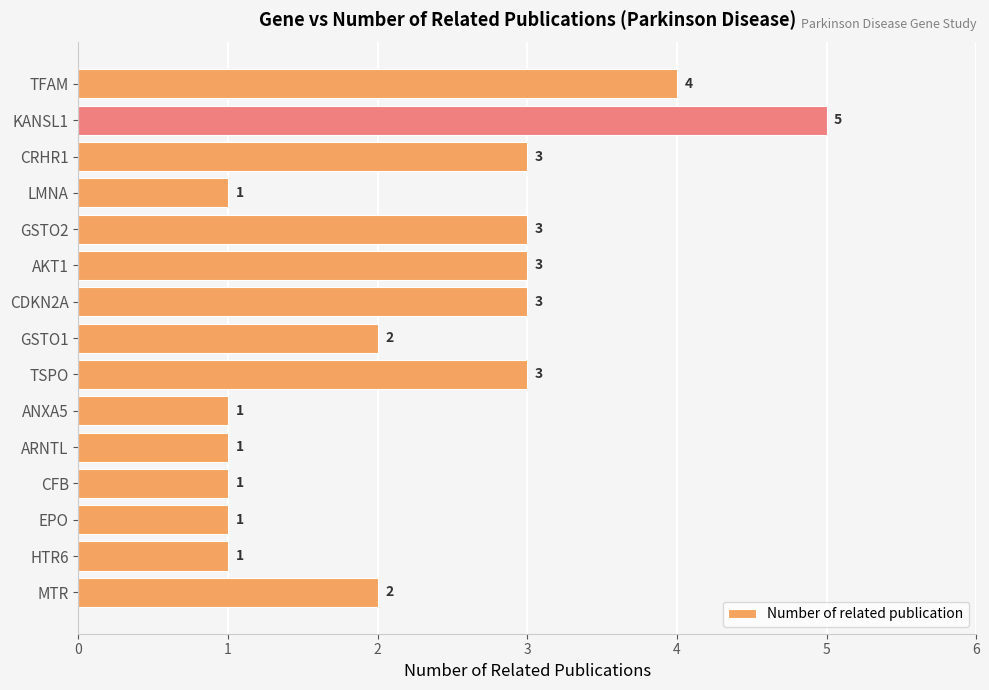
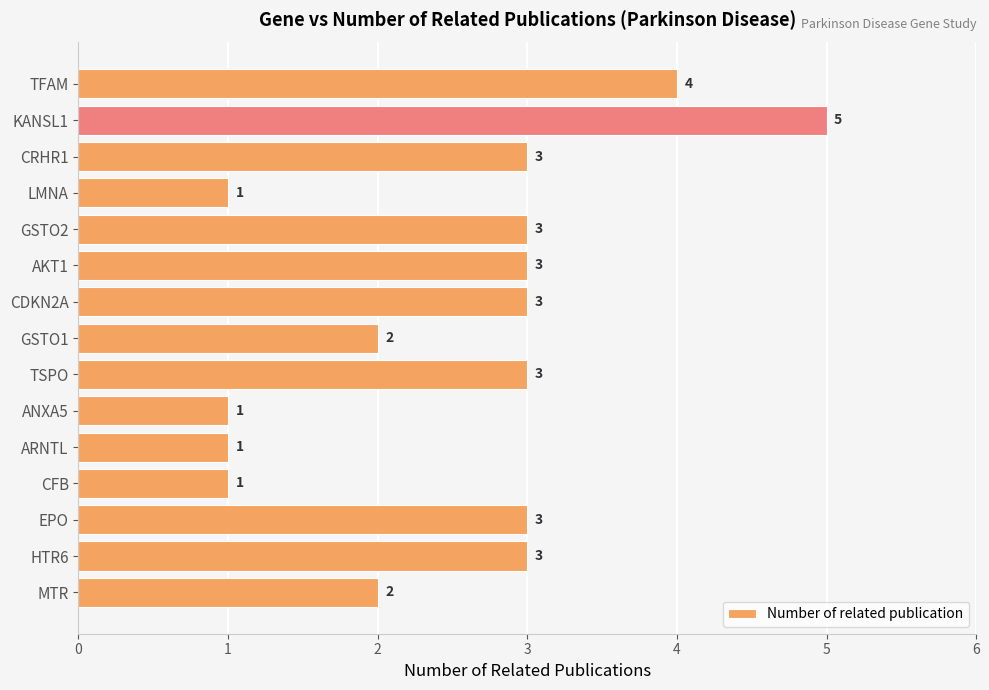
EPO: 1 -> 3
HTR6: 1 -> 3
